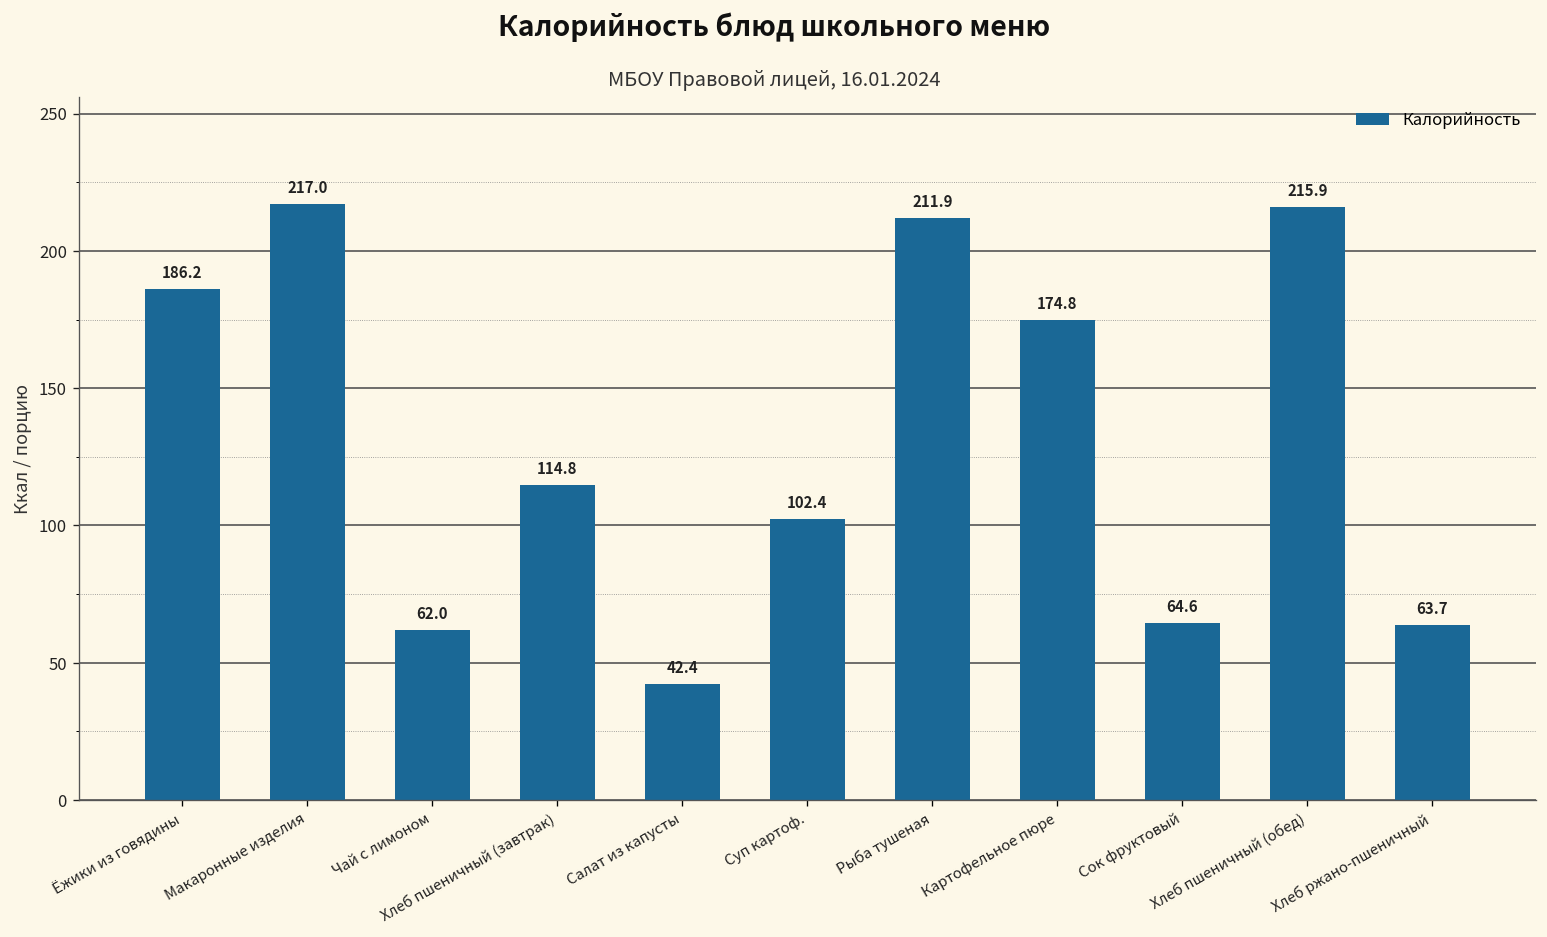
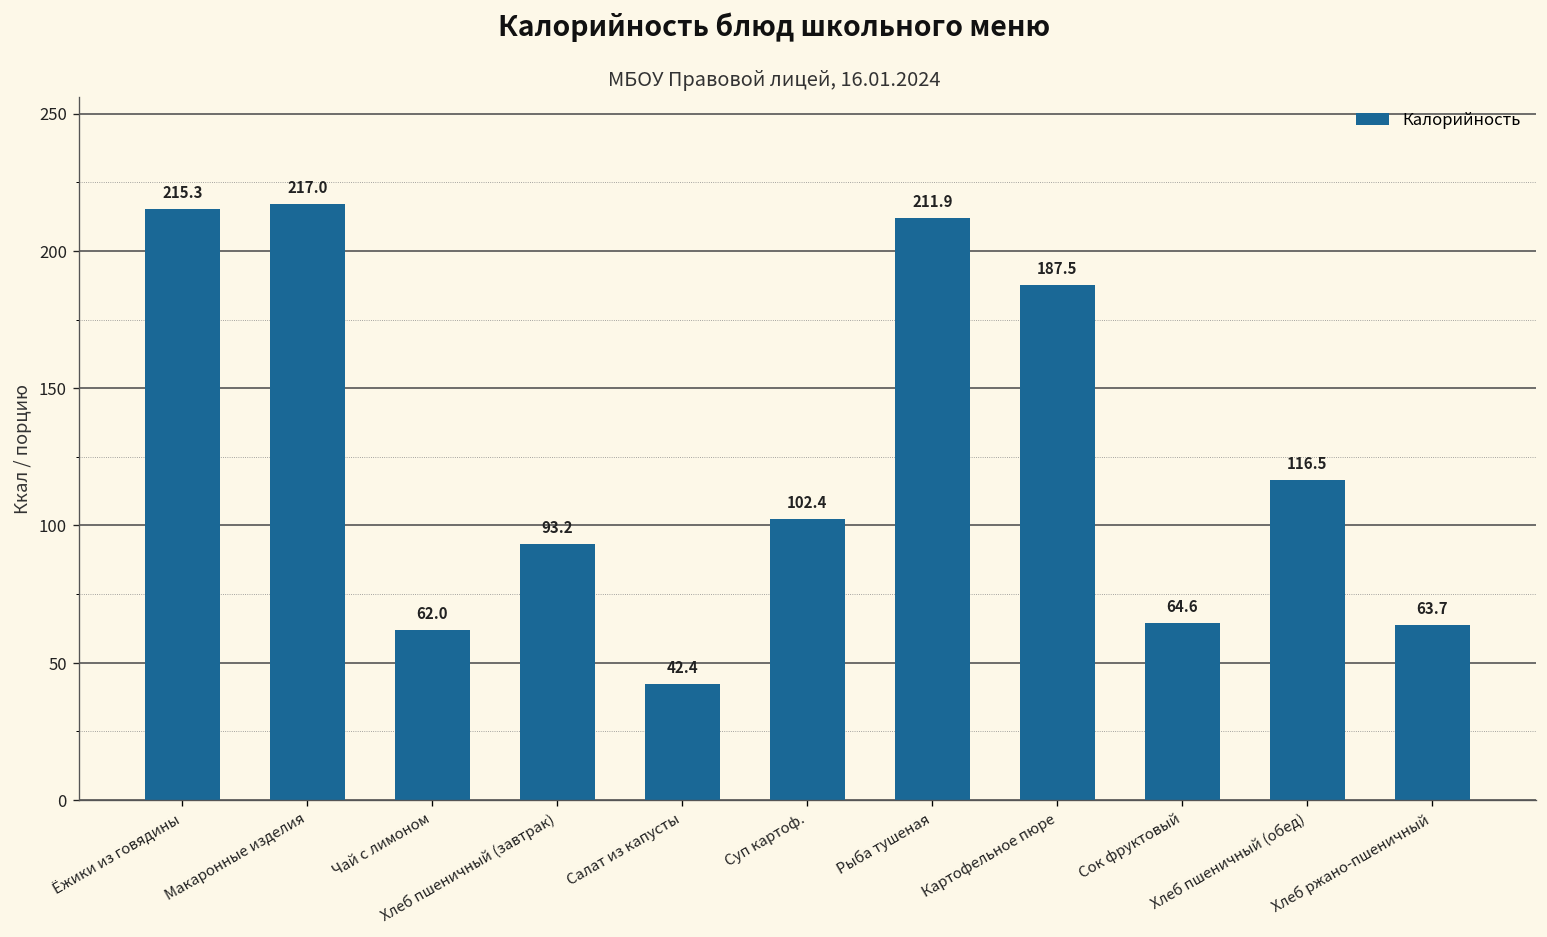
Ёжики из говядины: 186.2 -> 215.3
Хлеб пшеничный (завтрак): 114.8 -> 93.2
Картофельное пюре: 174.8 -> 187.5
Хлеб пшеничный (обед): 215.9 -> 116.5
